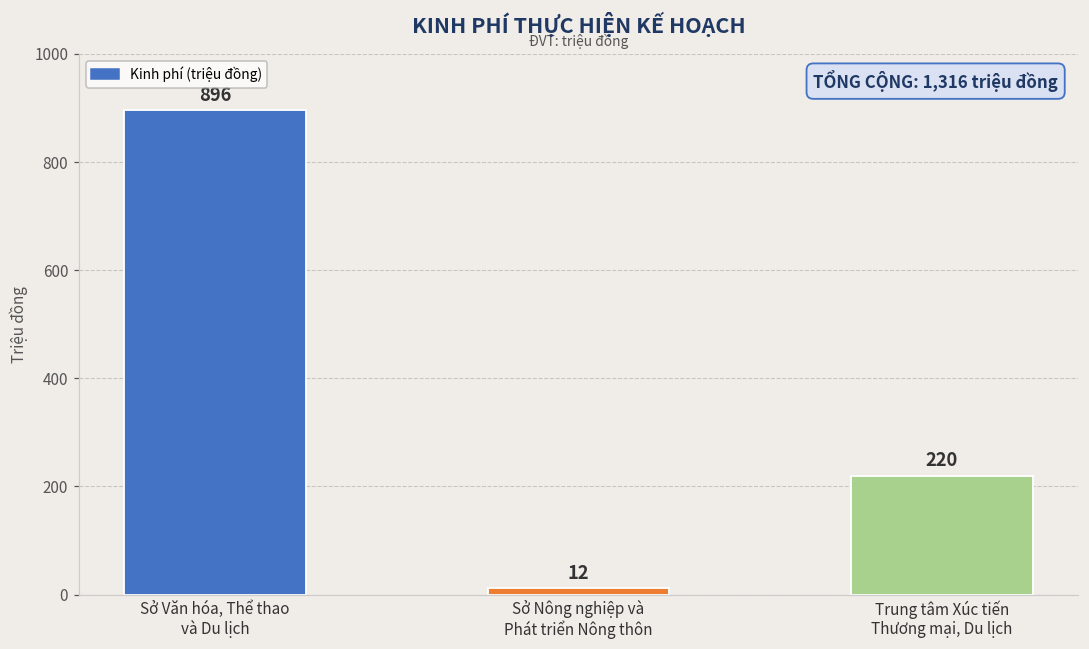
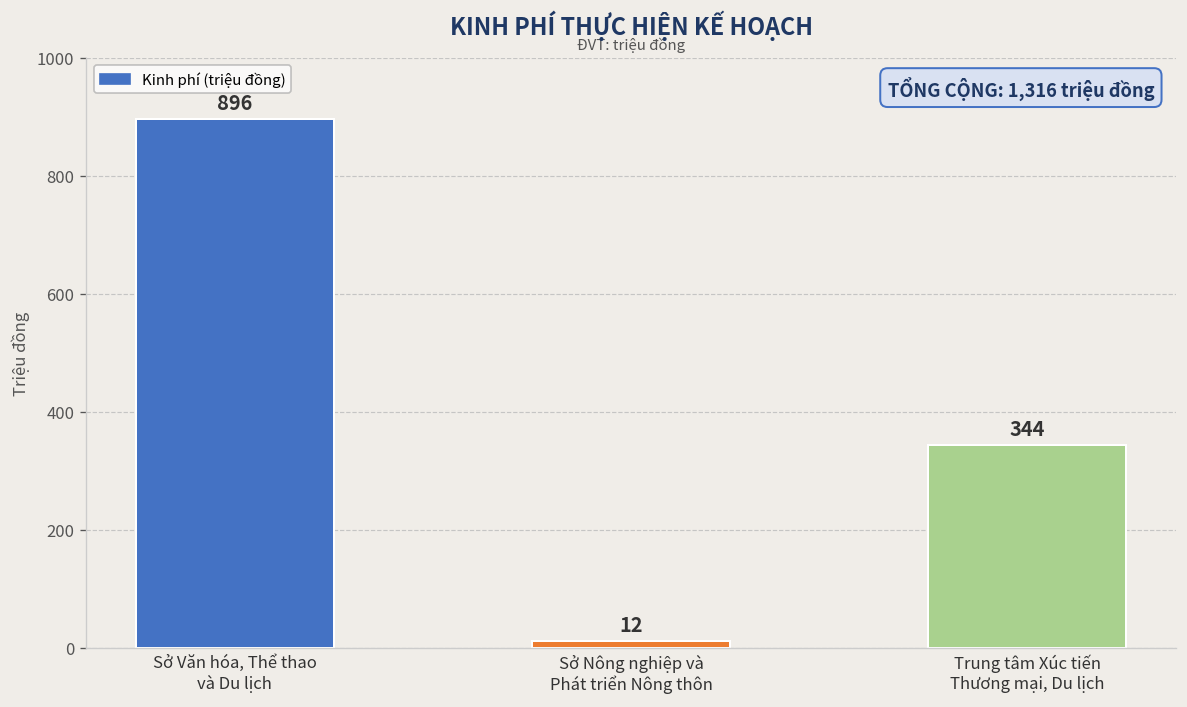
Trung tâm Xúc tiến Thương mại, Du lịch: 220 -> 344
